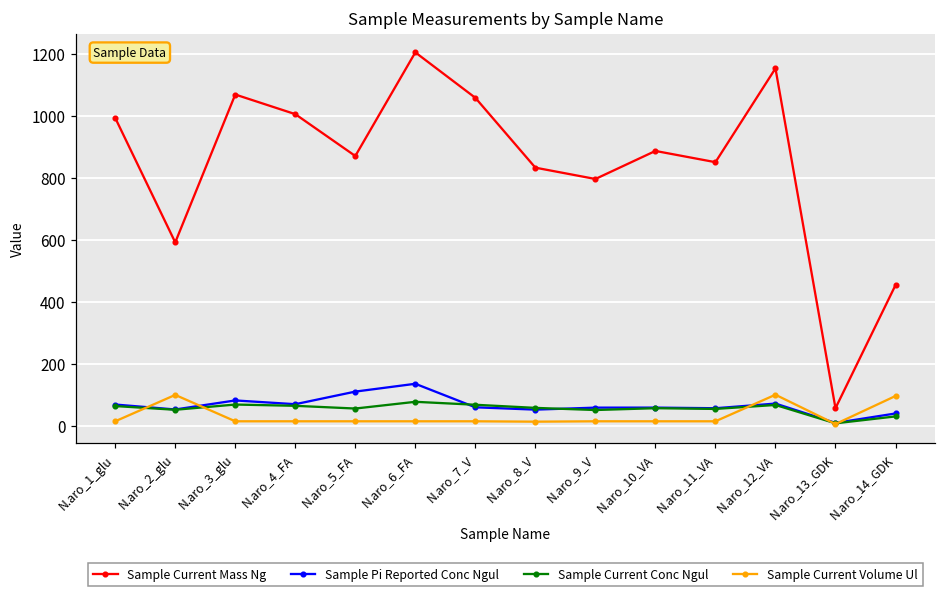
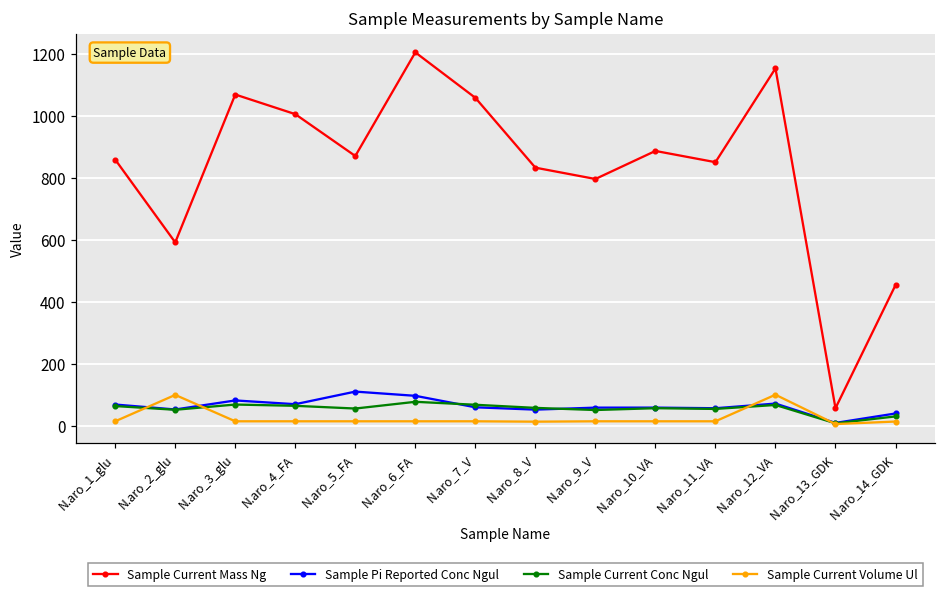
Sample Current Mass Ng, N.aro_1_glu: 990 -> 860
Sample Pi Reported Conc Ngul, N.aro_6_FA: 140 -> 100
Sample Current Volume Ul, N.aro_14_GDK: 100 -> 10
